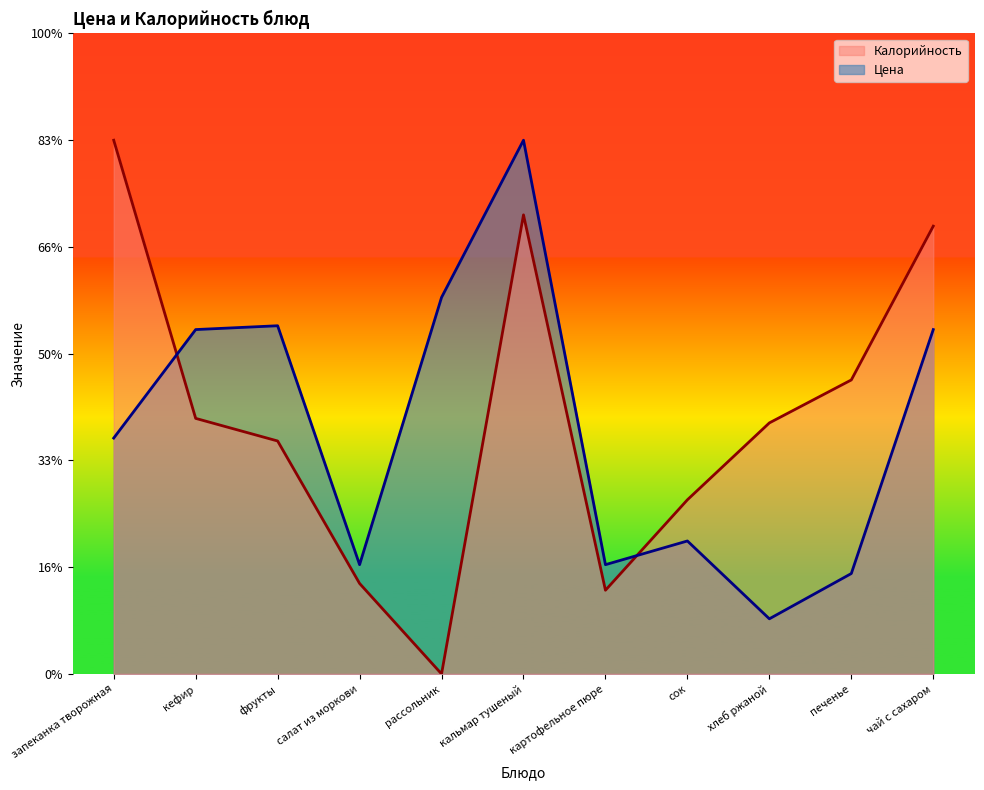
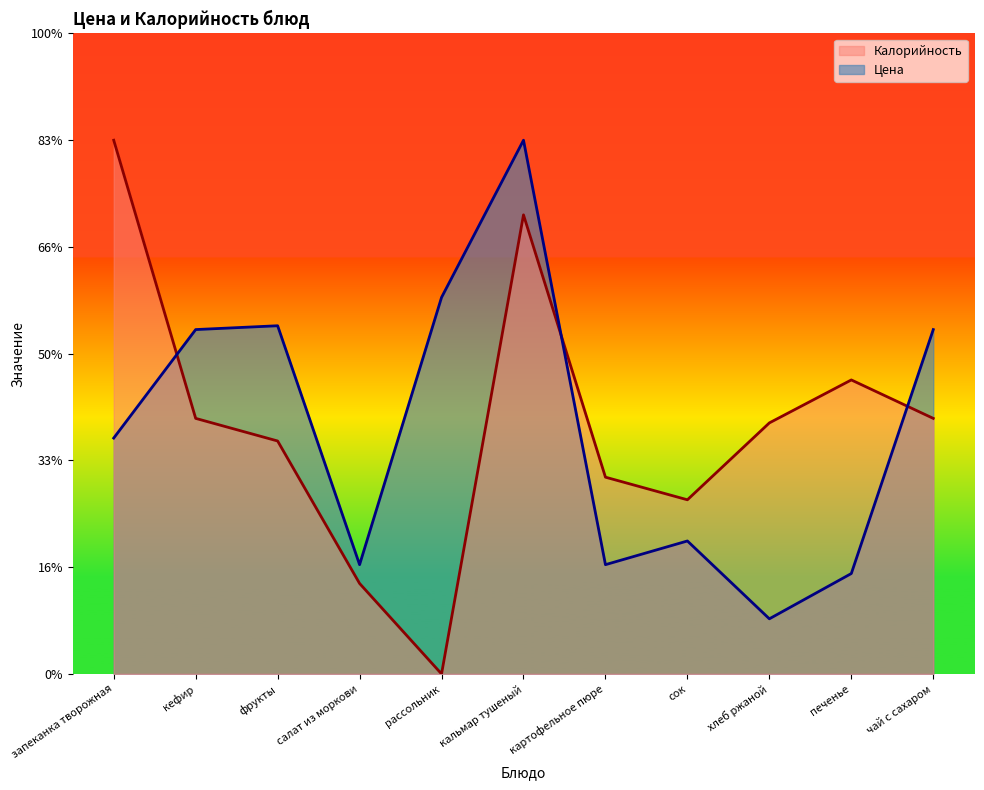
Калорийность, картофельное пюре: 13% -> 31%
Калорийность, чай с сахаром: 70% -> 40%
